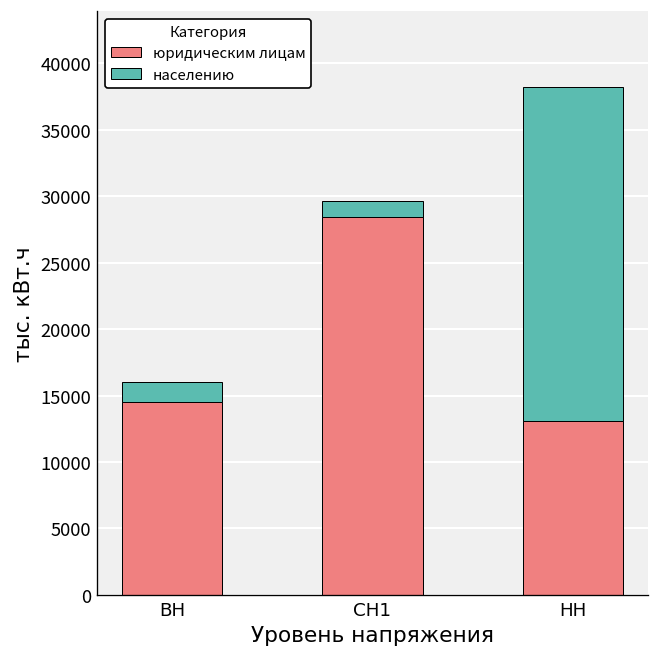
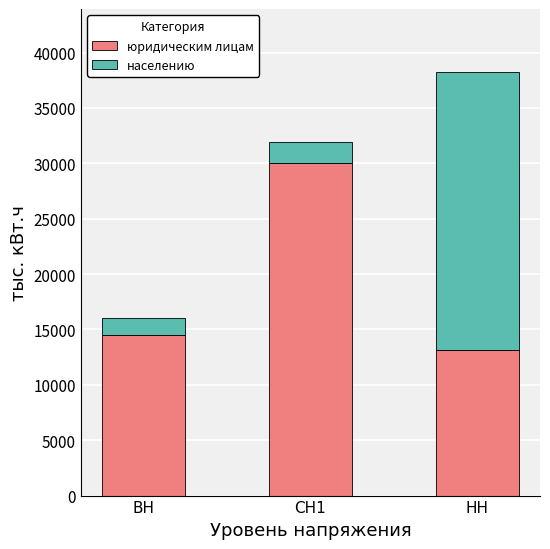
юридическим лицам, СН1: 28400 -> 30000
населению, СН1: 1200 -> 1900
